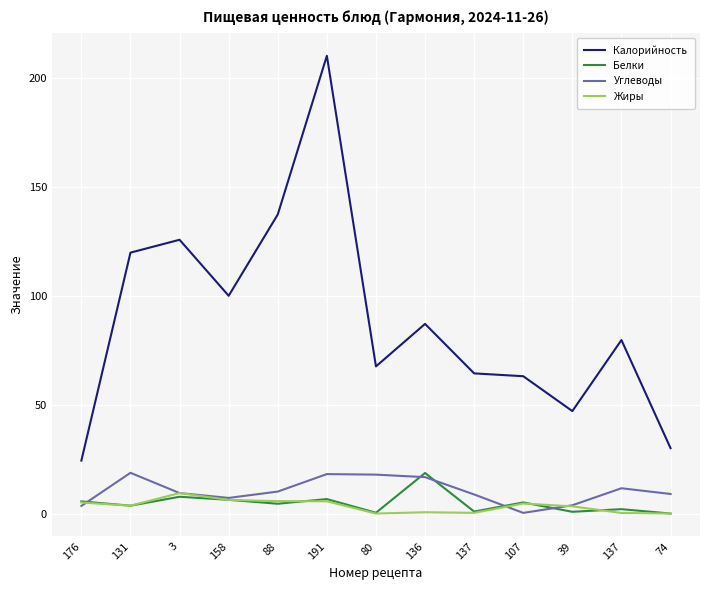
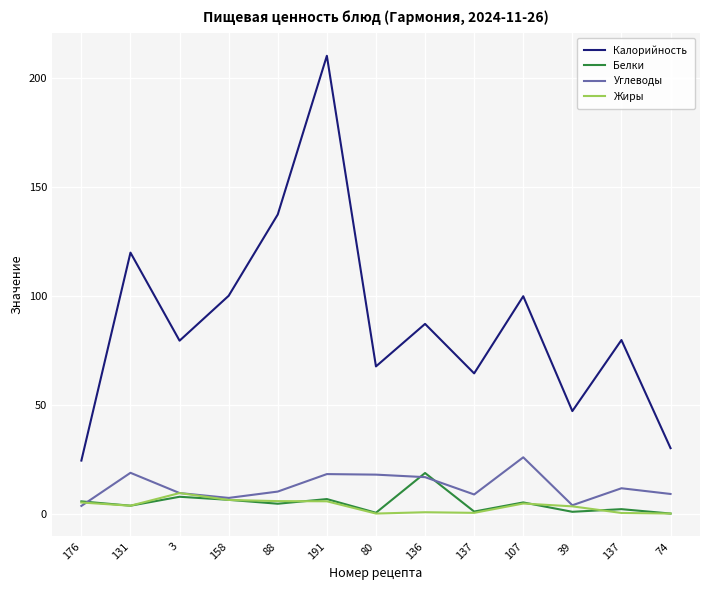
Калорийность, 3: 126 -> 79
Калорийность, 107: 63 -> 100
Углеводы, 107: 0 -> 26
